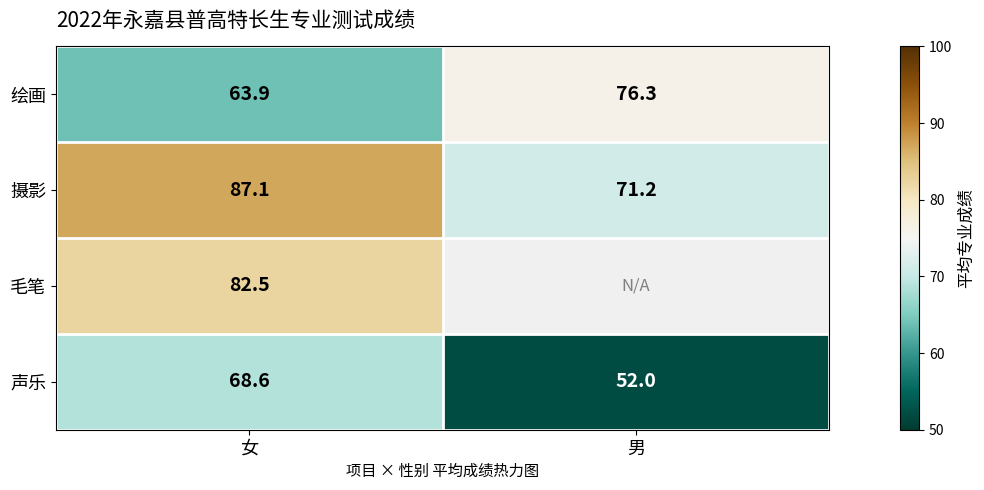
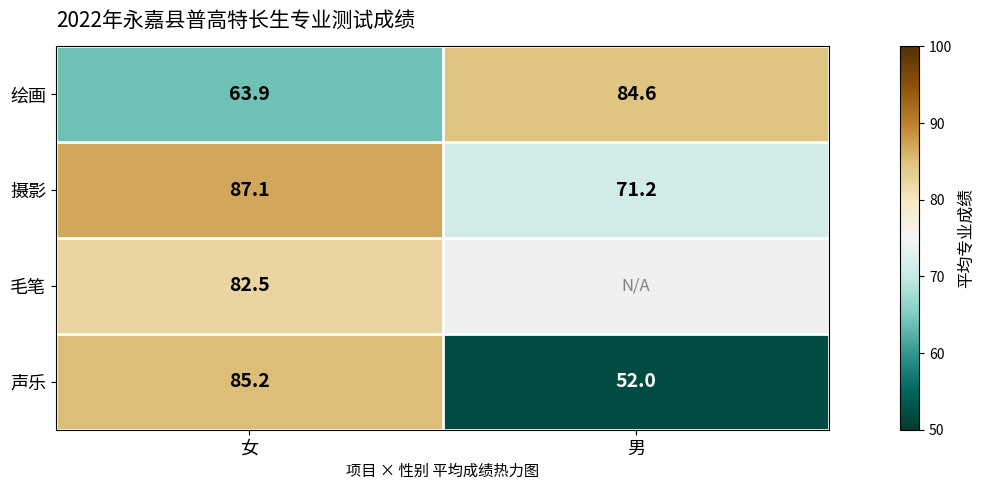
绘画, 男: 76.3 -> 84.6
声乐, 女: 68.6 -> 85.2
